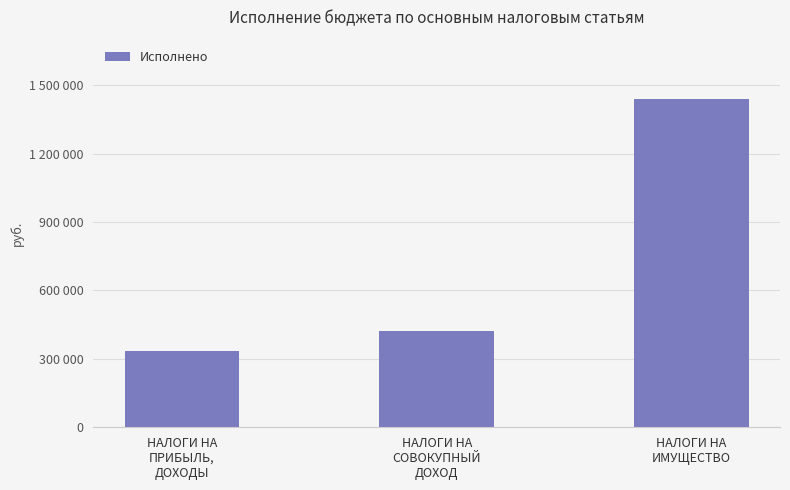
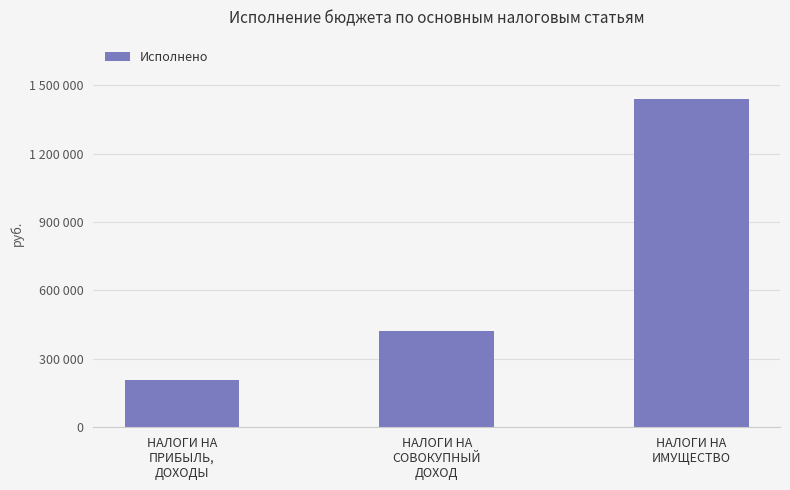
НАЛОГИ НА ПРИБЫЛЬ, ДОХОДЫ: 330000 -> 210000
